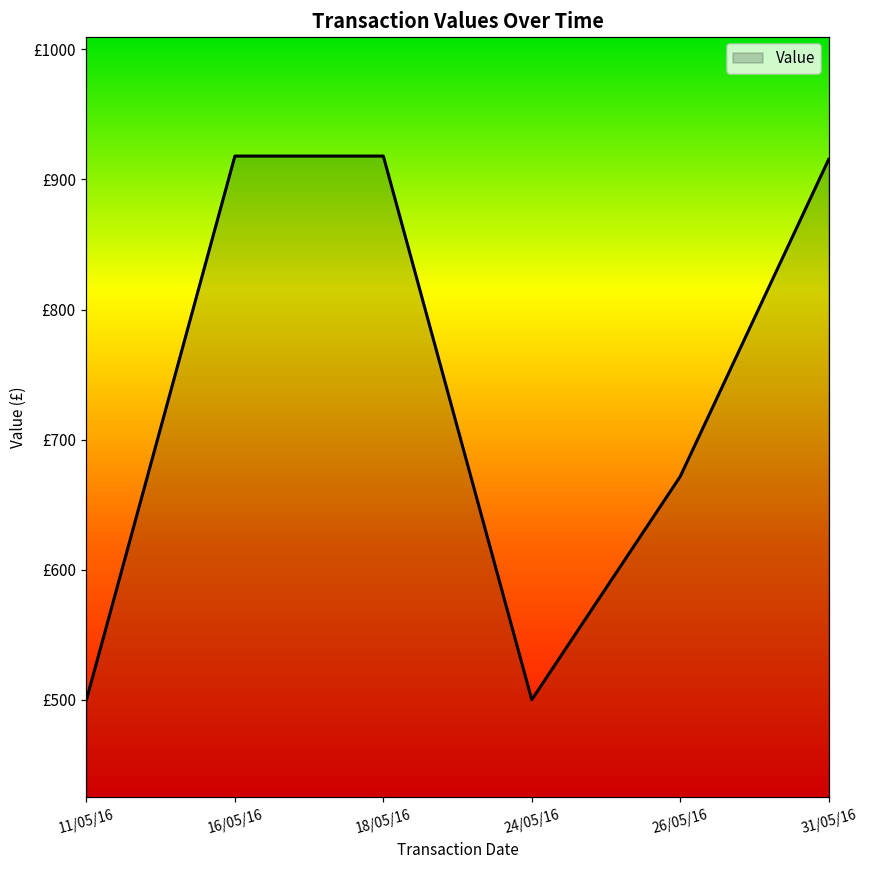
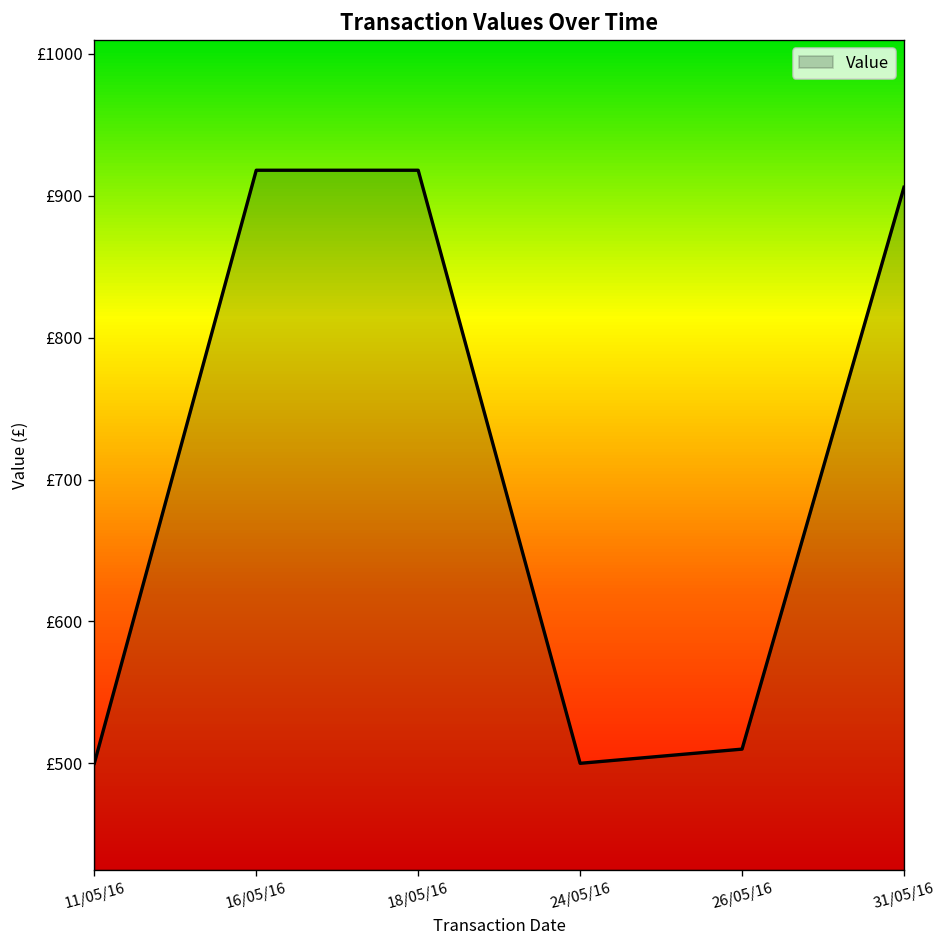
26/05/16: £672 -> £510
31/05/16: £915 -> £906
